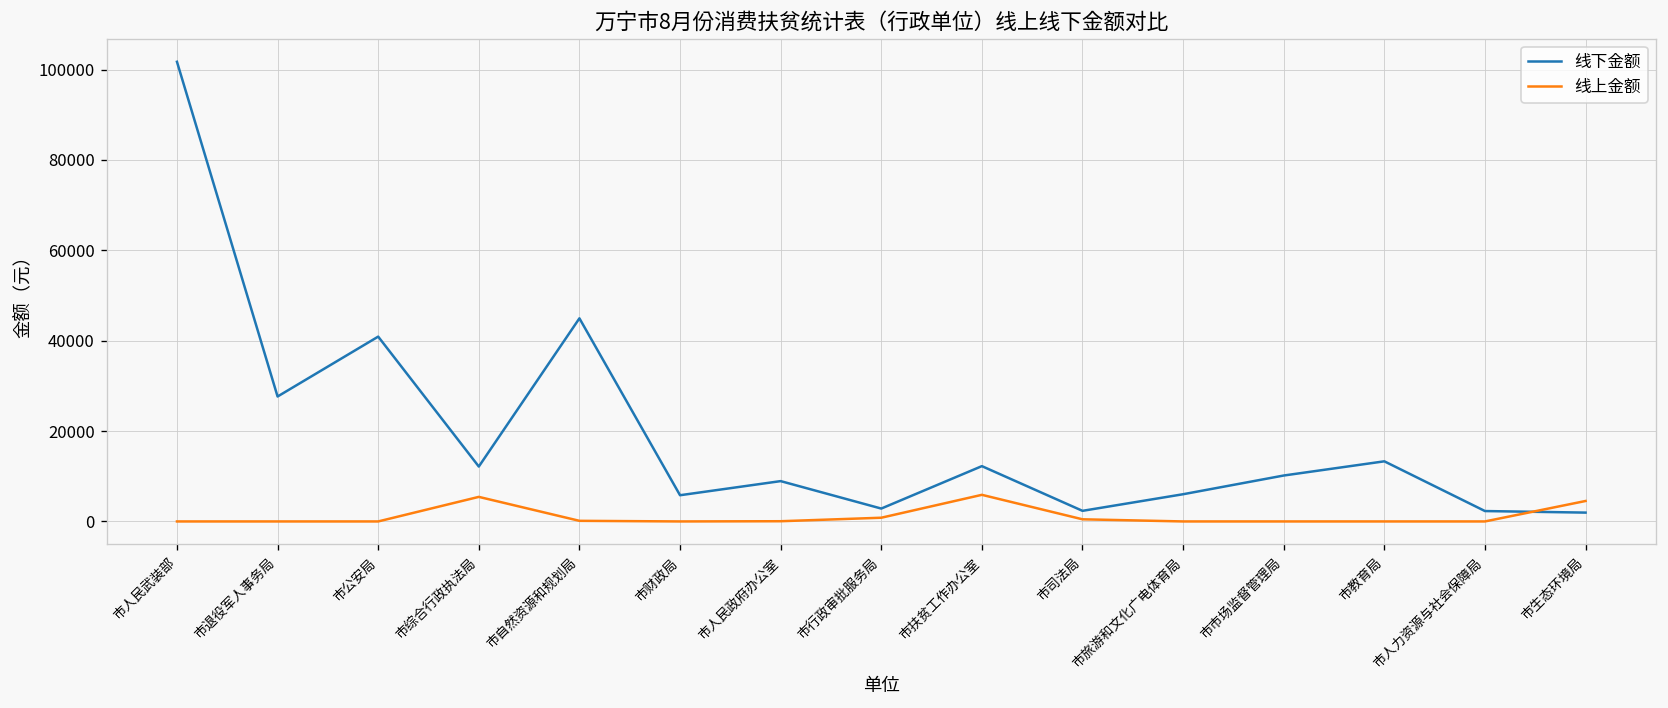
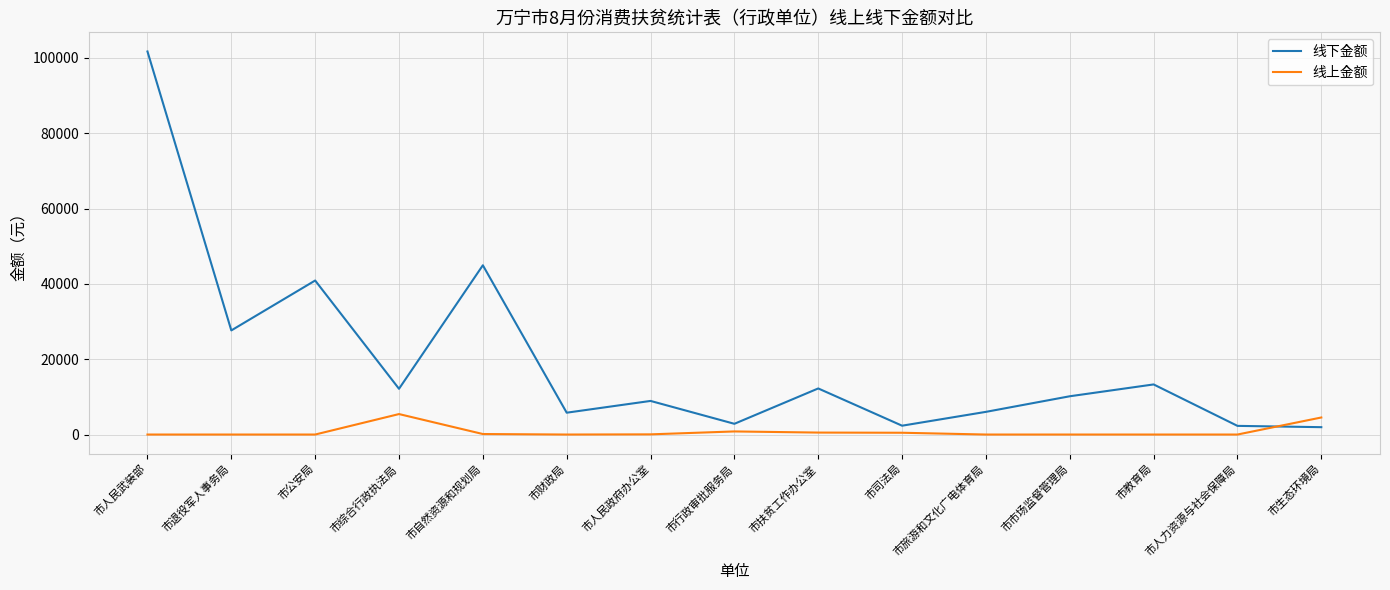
线上金额, 市扶贫工作办公室: 6000 -> 1000
